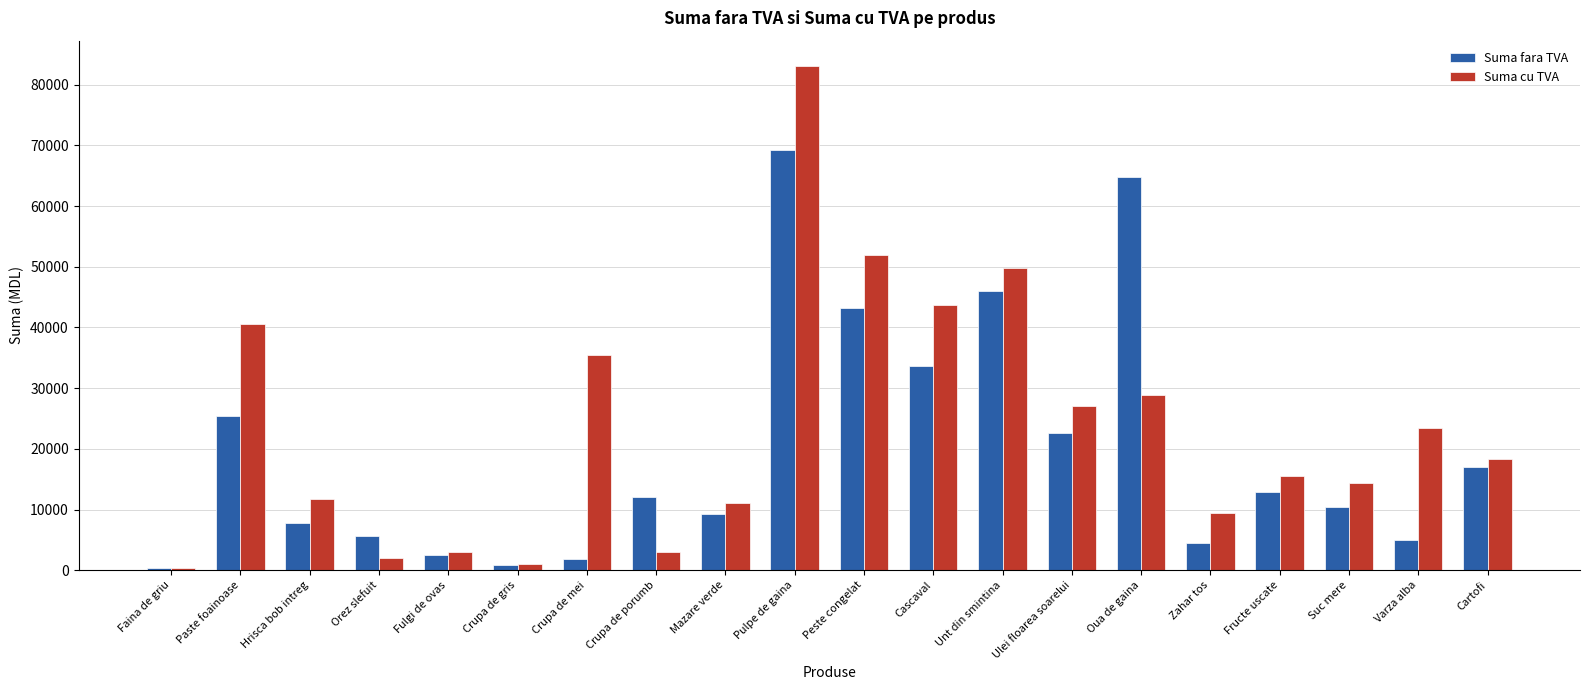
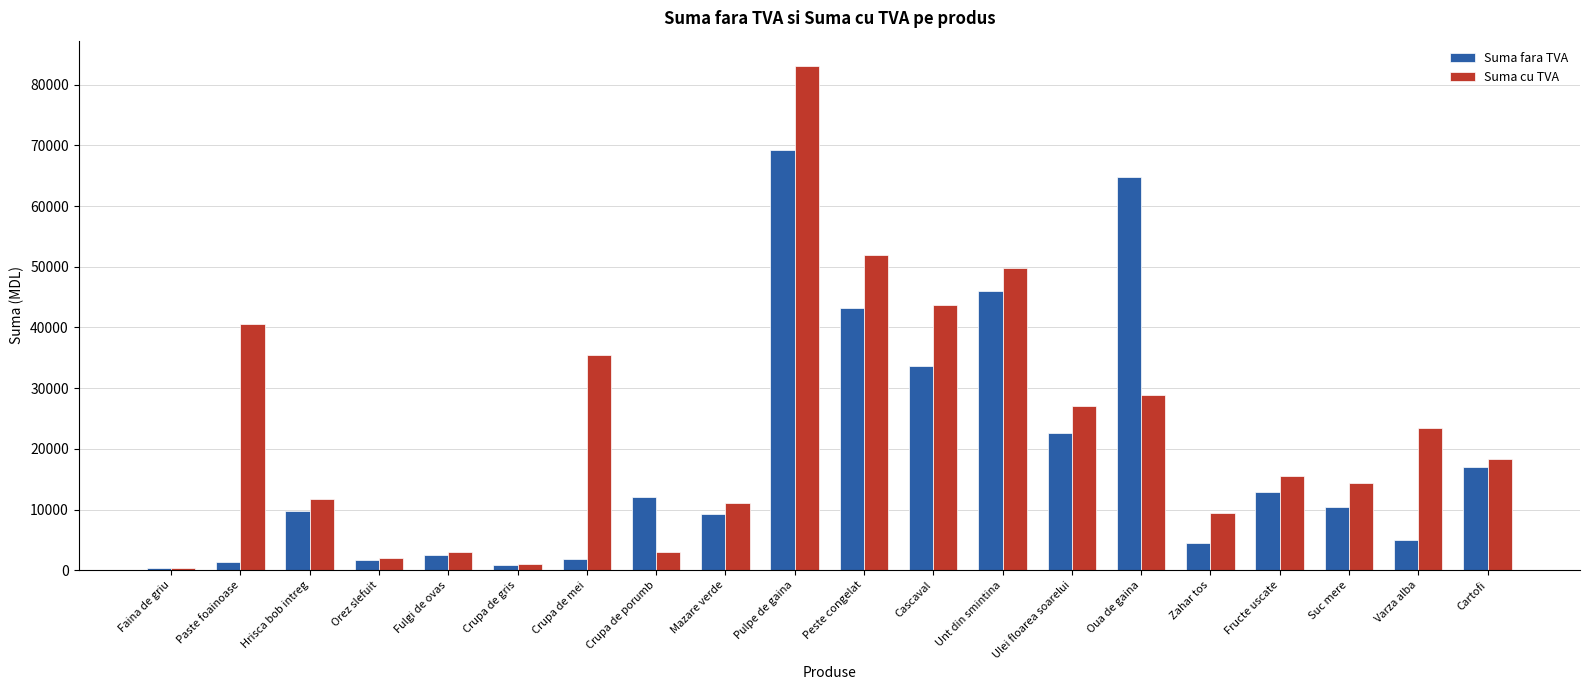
Suma fara TVA, Paste foainoase: 25000 -> 1000
Suma fara TVA, Hrisca bob intreg: 8000 -> 10000
Suma fara TVA, Orez slefuit: 6000 -> 2000
